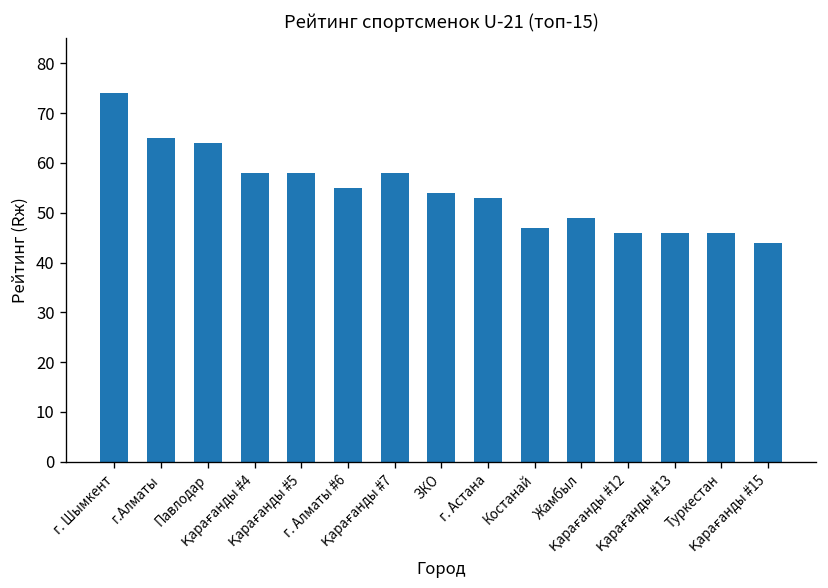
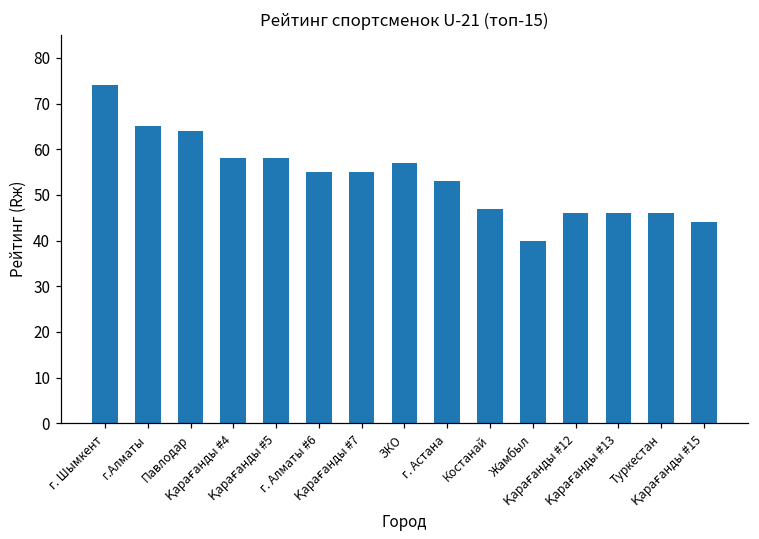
Қарағанды #7: 58 -> 55
ЗКО: 54 -> 57
Жамбыл: 49 -> 40
